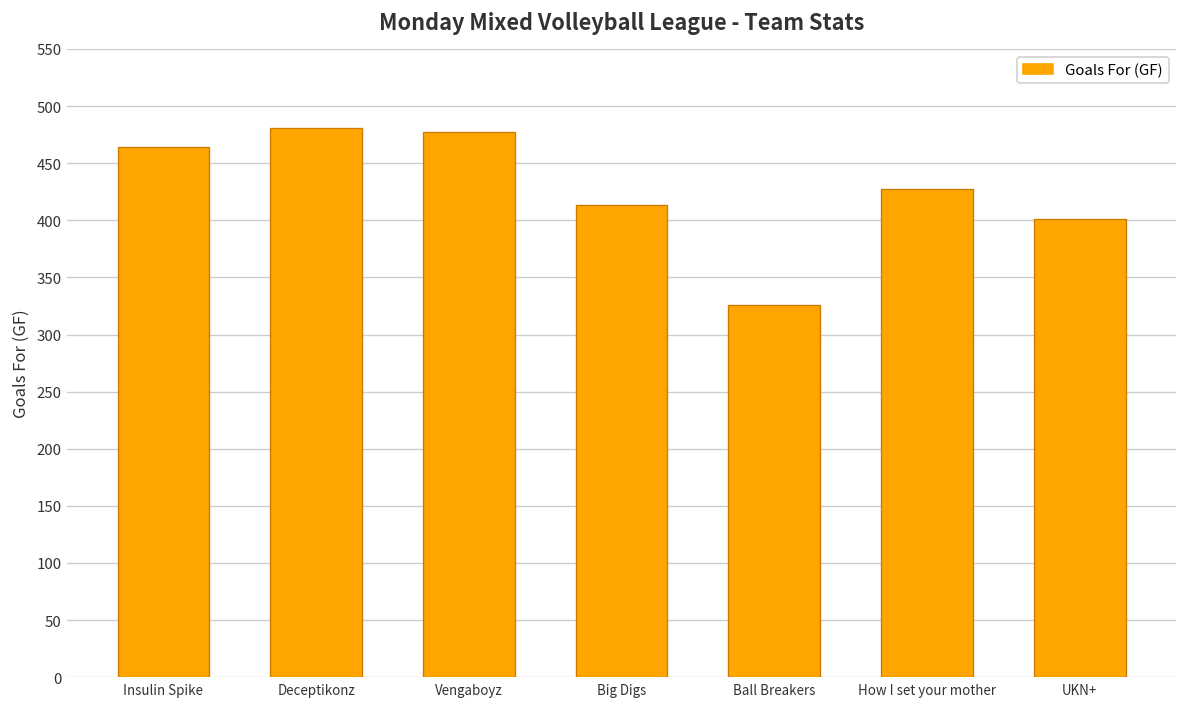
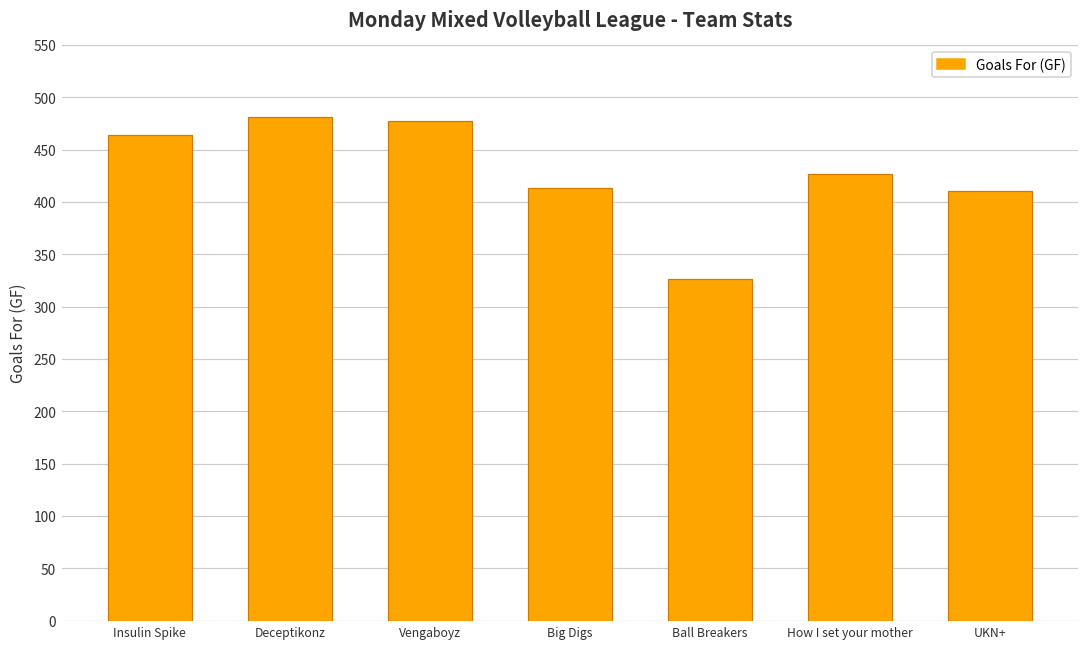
UKN+: 400 -> 410
